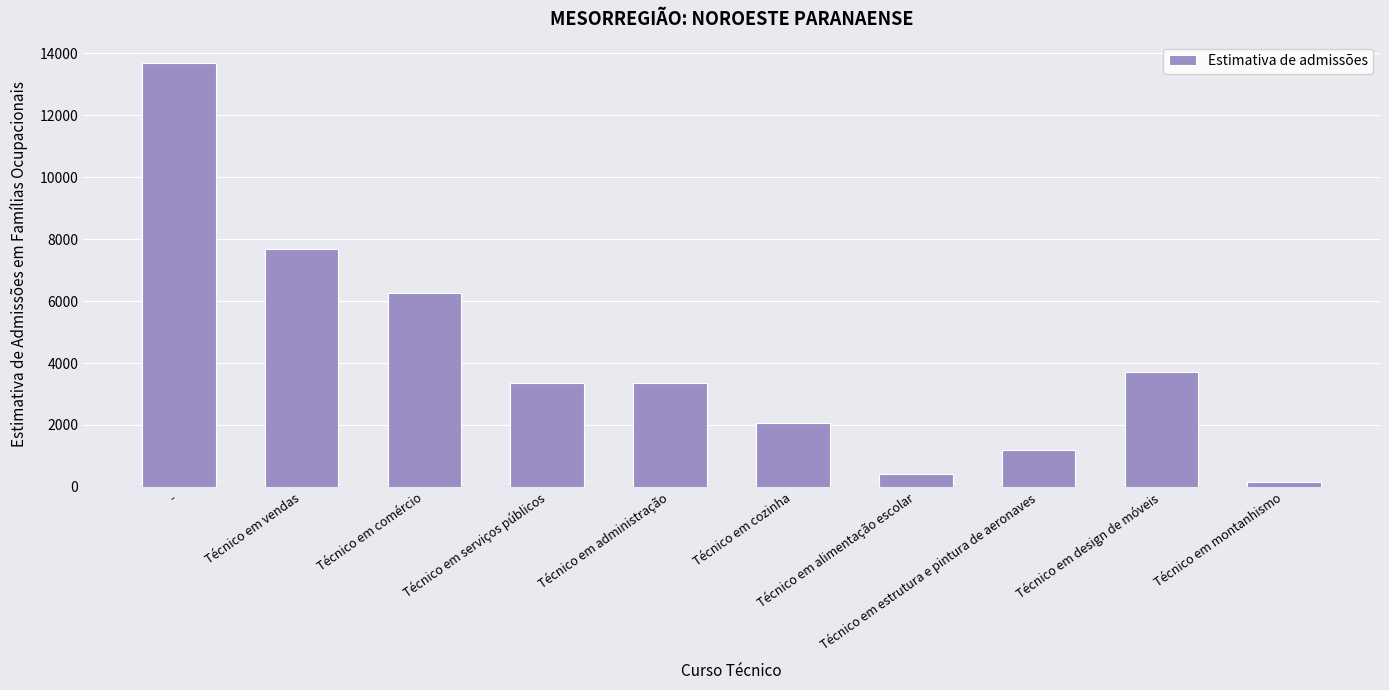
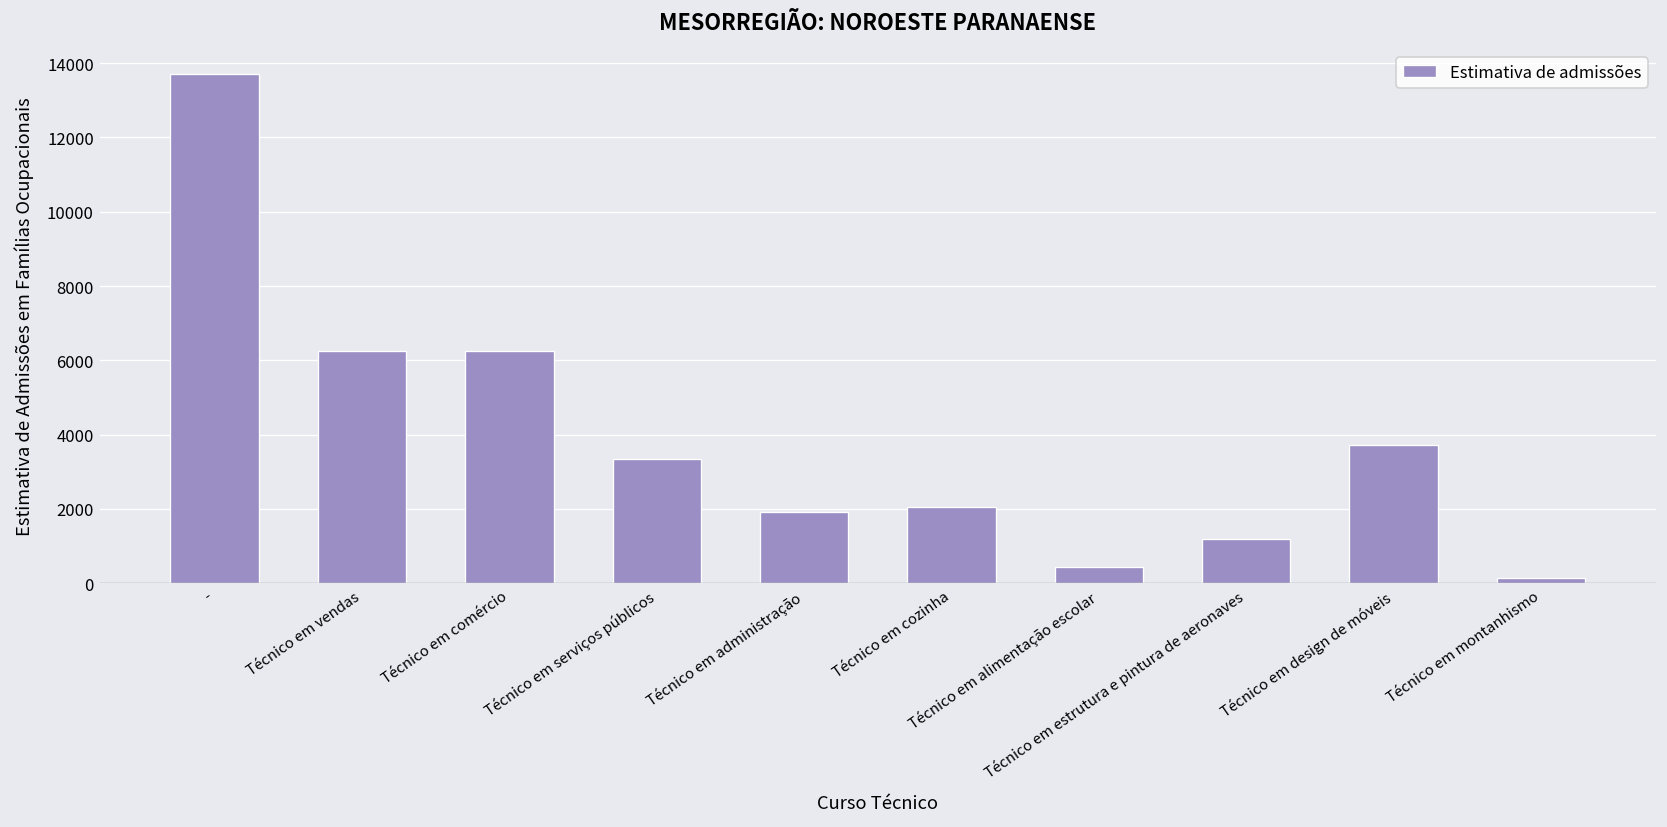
Técnico em vendas: 7700 -> 6300
Técnico em administração: 3300 -> 1900
